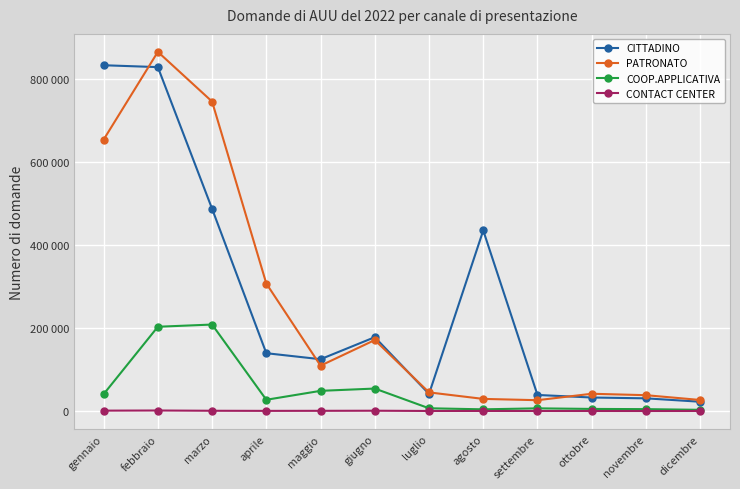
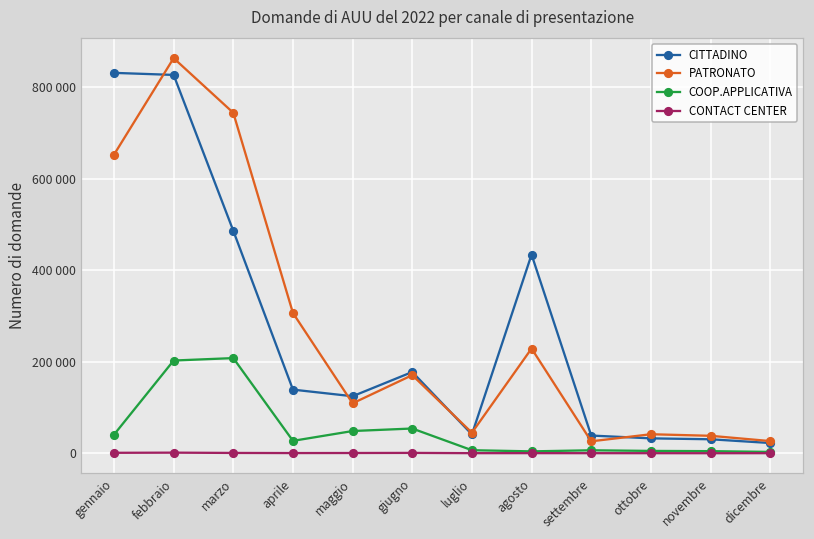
PATRONATO, agosto: 30000 -> 230000
